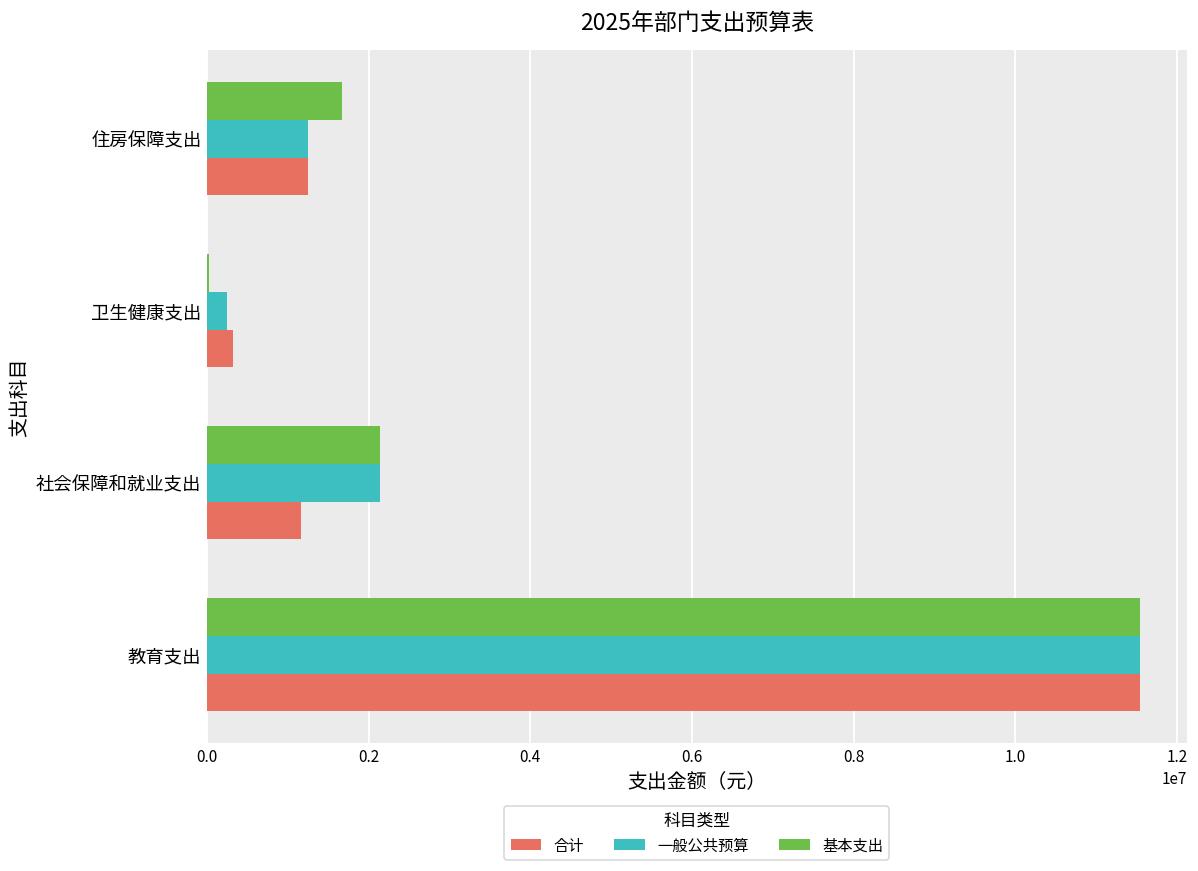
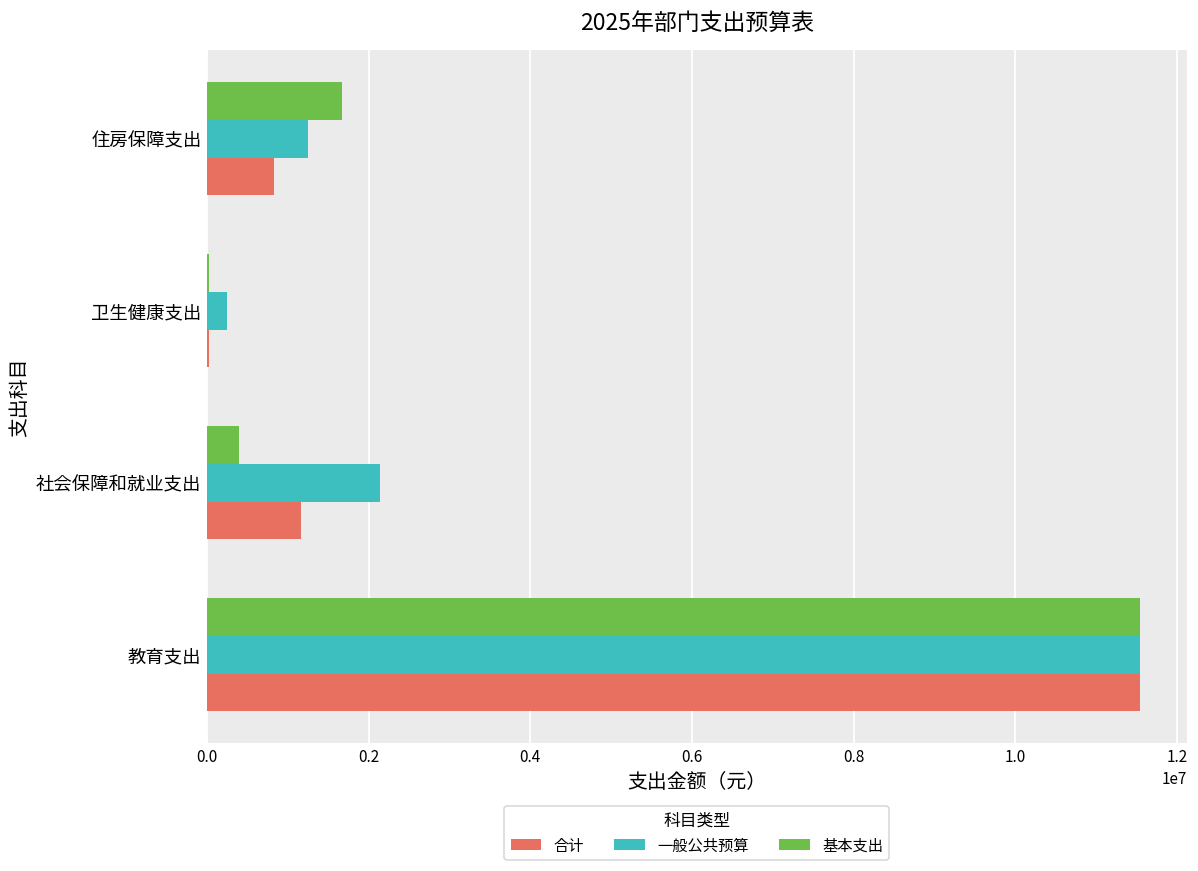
合计, 住房保障支出: 1300000 -> 800000
合计, 卫生健康支出: 300000 -> 0
基本支出, 社会保障和就业支出: 2100000 -> 400000
